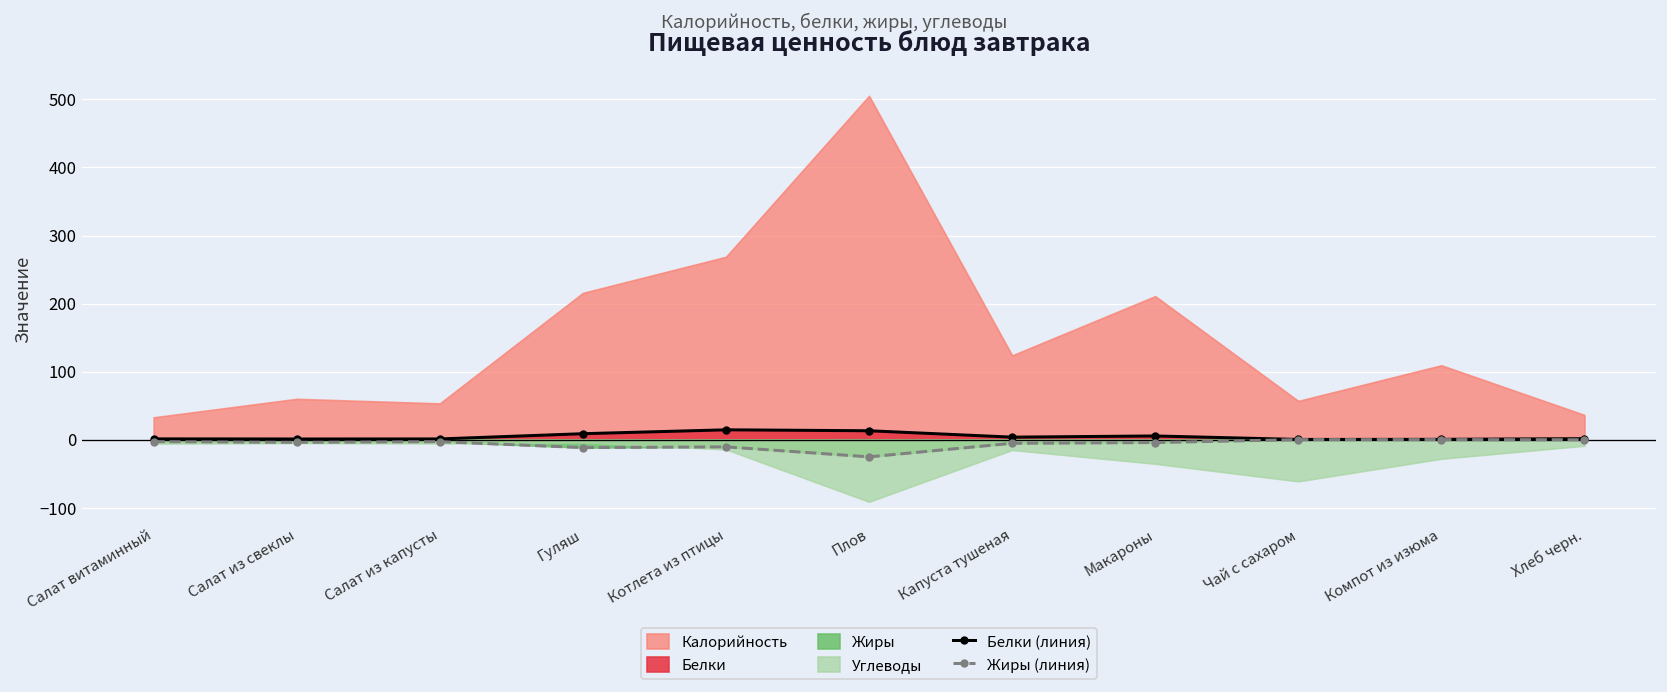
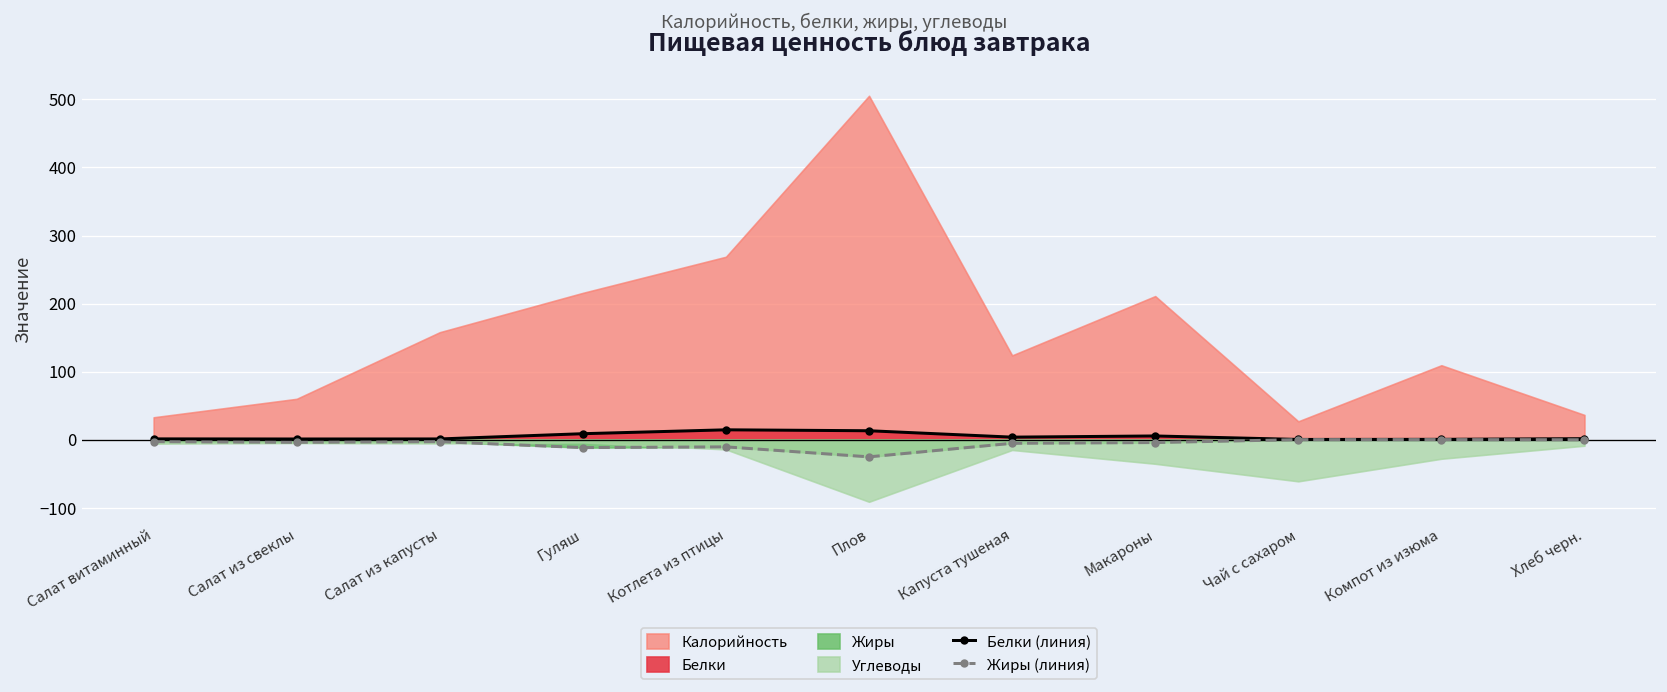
Калорийность, Салат из капусты: 50 -> 160
Калорийность, Чай с сахаром: 60 -> 30
